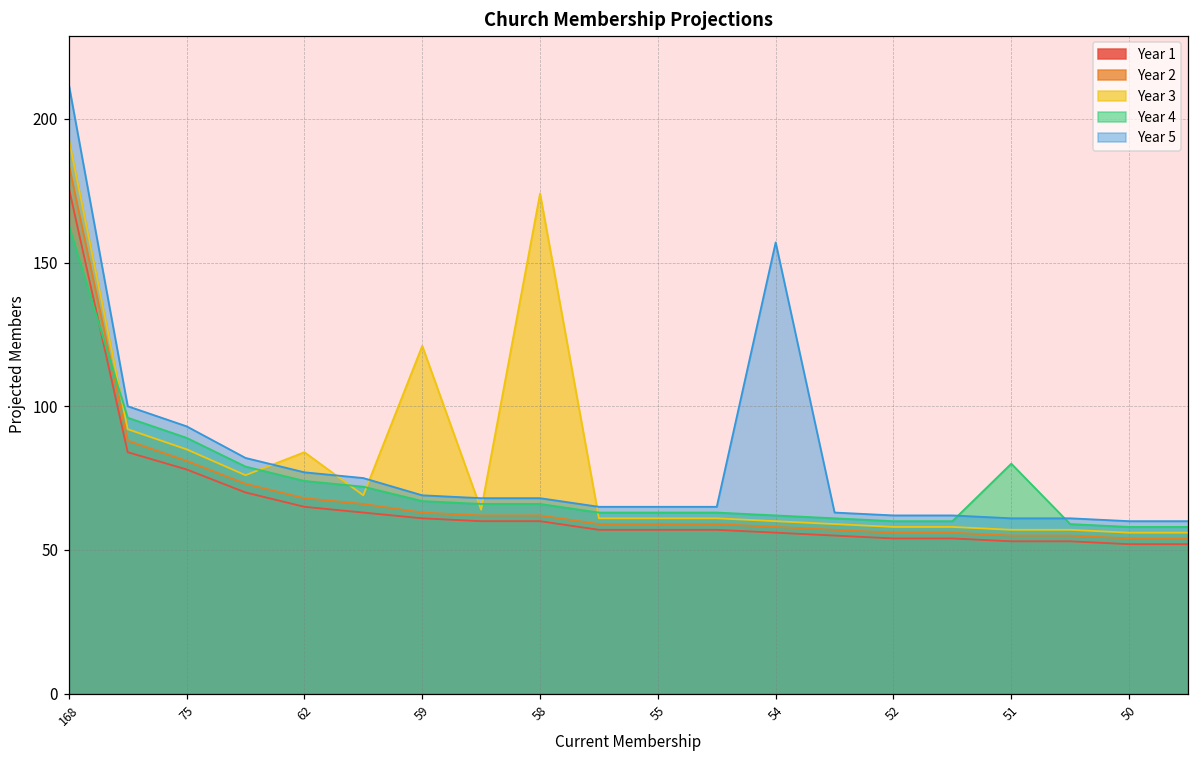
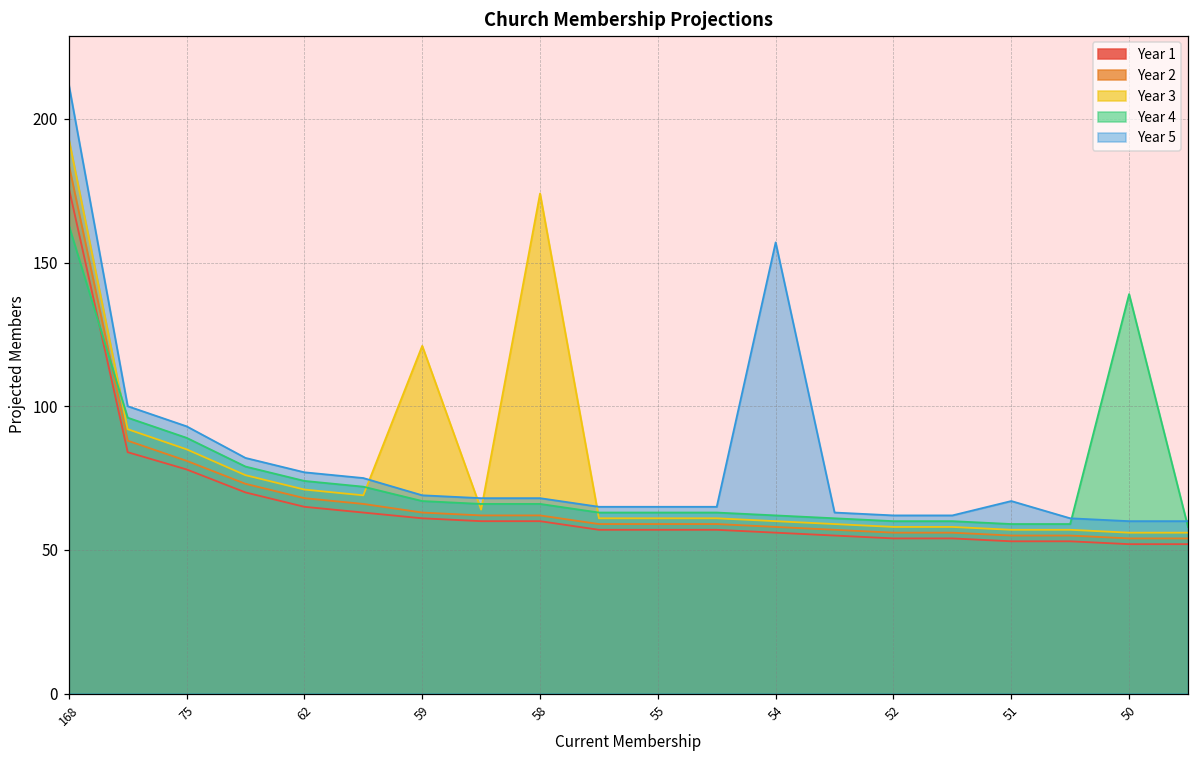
Year 3, 62: 84 -> 71
Year 4, 51: 80 -> 59
Year 5, 51: 61 -> 67
Year 4, 50: 58 -> 139
